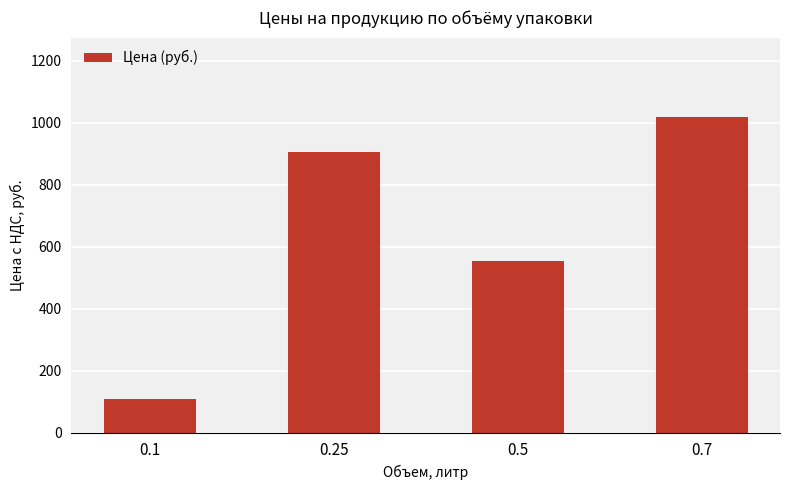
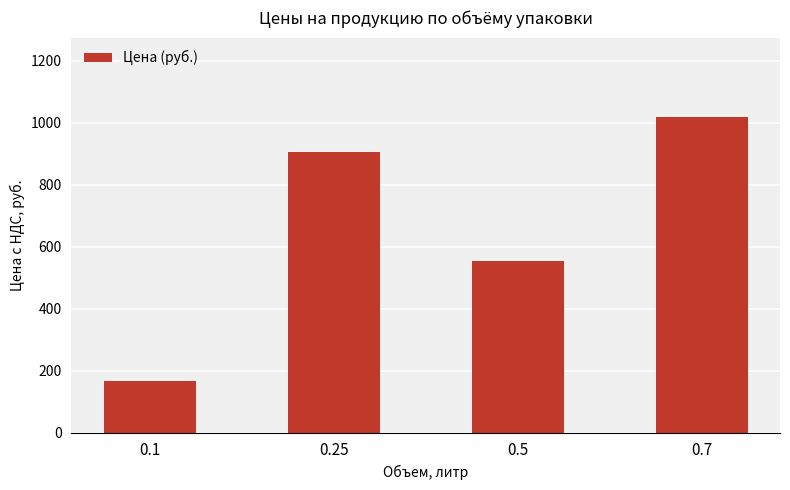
0.1: 110 -> 170
